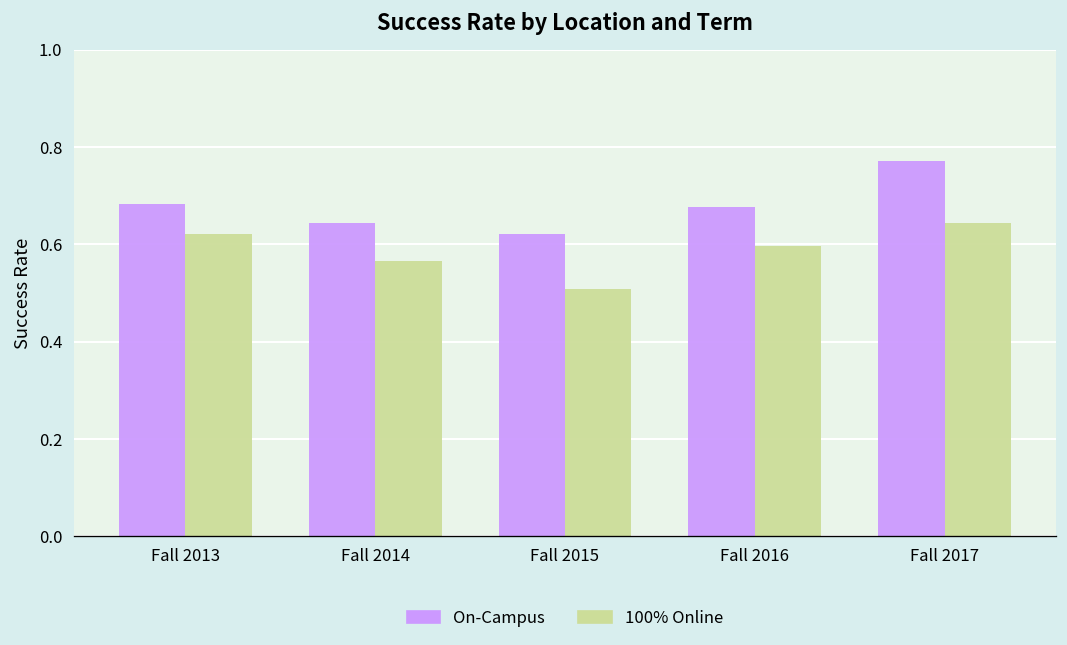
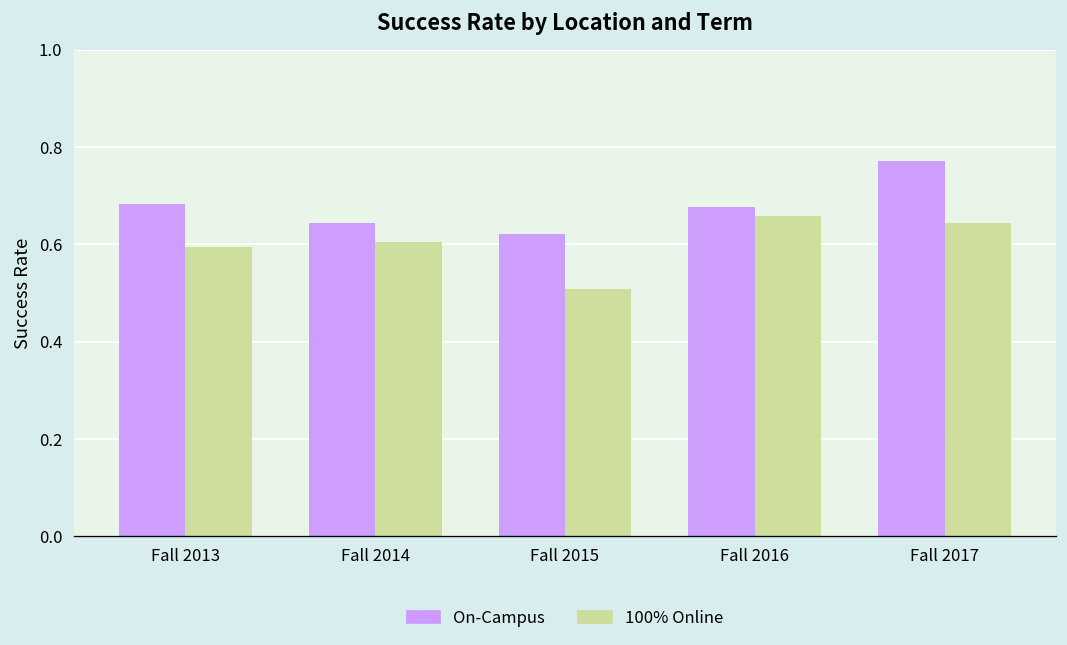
100% Online, Fall 2013: 0.62 -> 0.59
100% Online, Fall 2014: 0.57 -> 0.61
100% Online, Fall 2016: 0.60 -> 0.66
